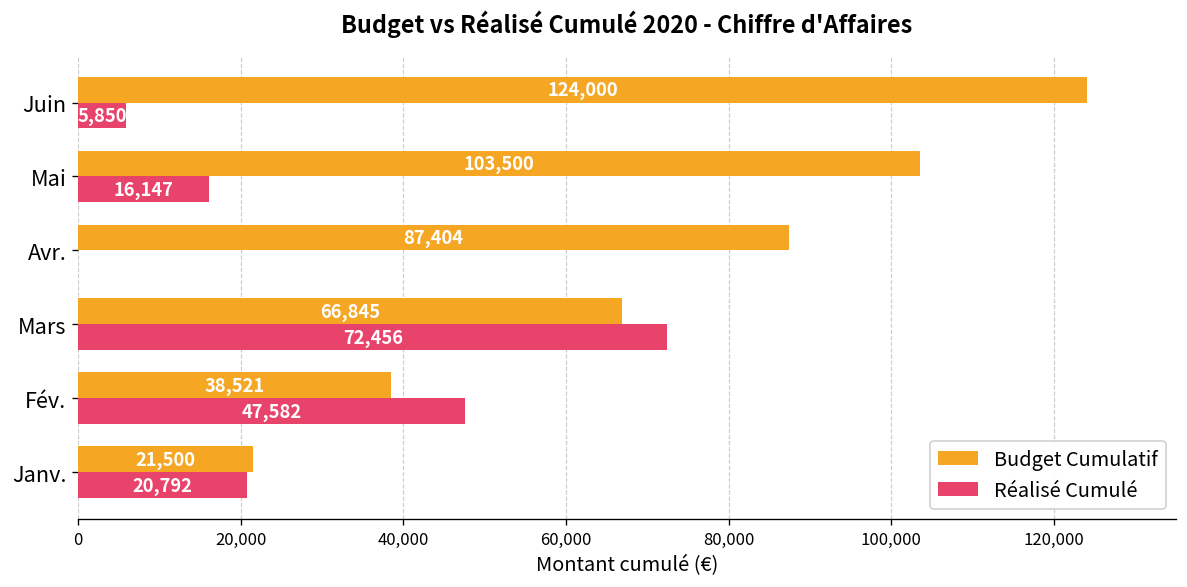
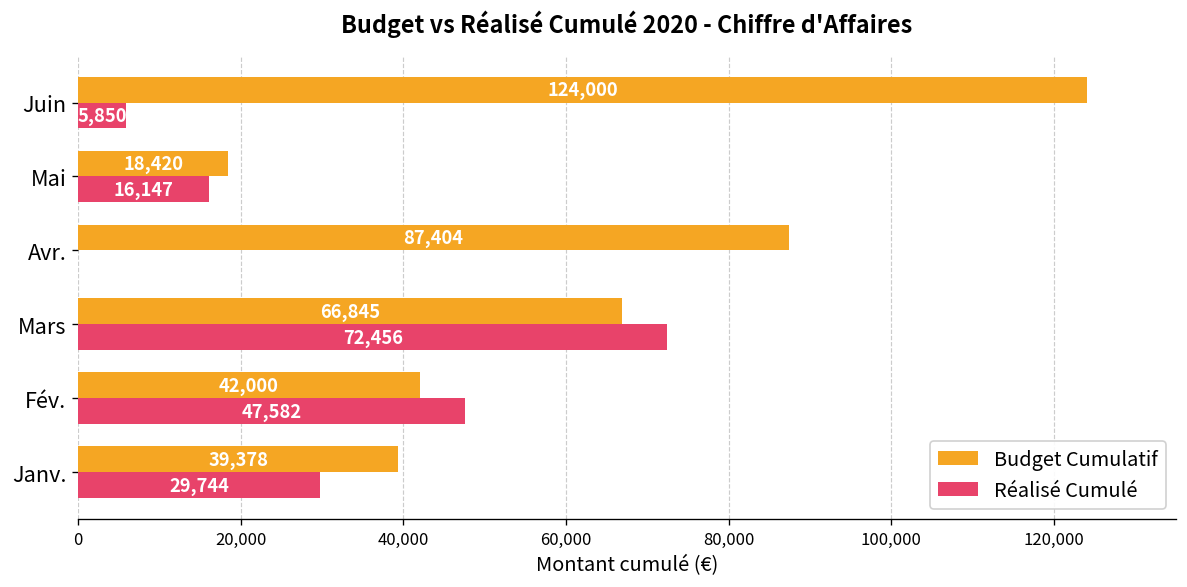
Budget Cumulatif, Mai: 103,500 -> 18,420
Budget Cumulatif, Fév.: 38,521 -> 42,000
Budget Cumulatif, Janv.: 21,500 -> 39,378
Réalisé Cumulé, Janv.: 20,792 -> 29,744
